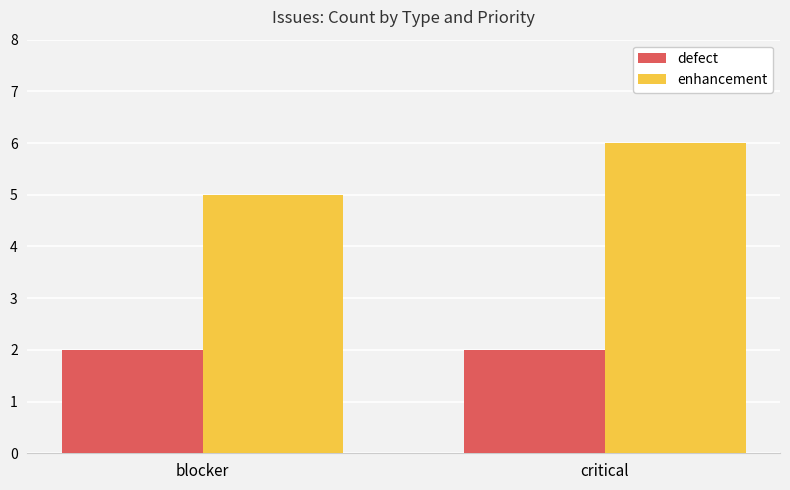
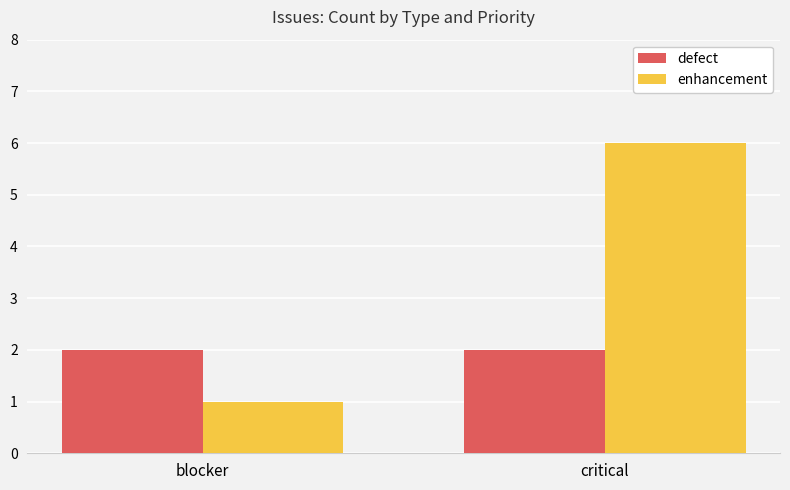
enhancement, blocker: 5 -> 1
